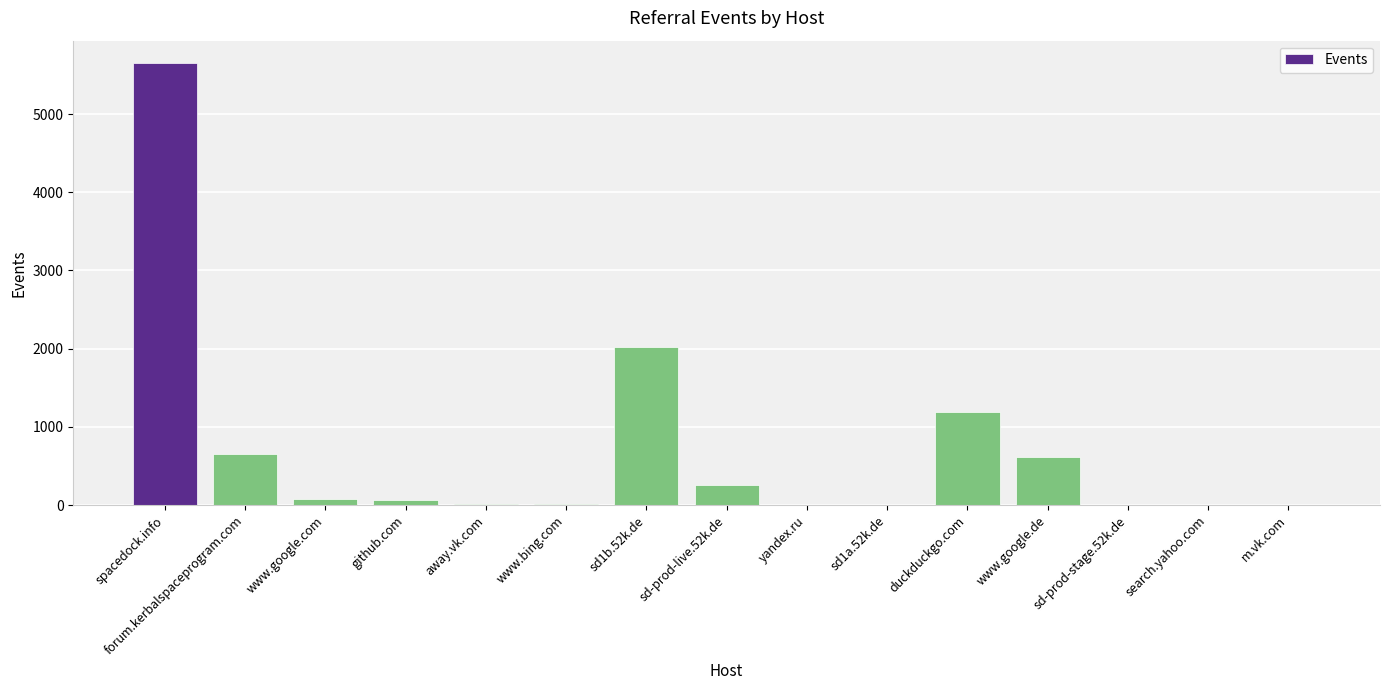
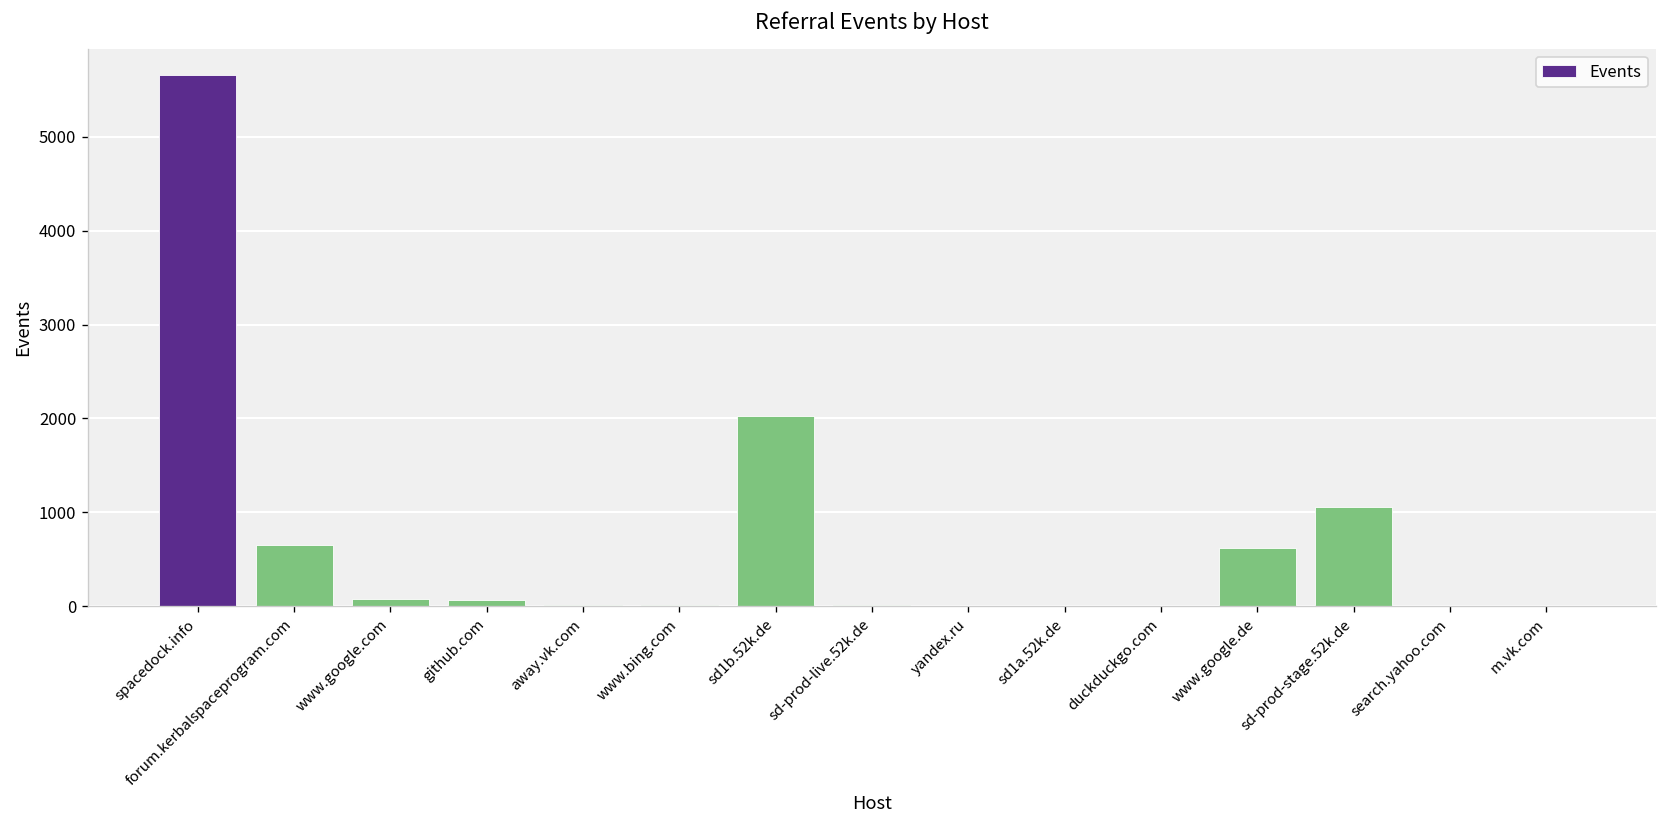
sd-prod-live.52k.de: 300 -> 0
duckduckgo.com: 1200 -> 0
sd-prod-stage.52k.de: 0 -> 1100
